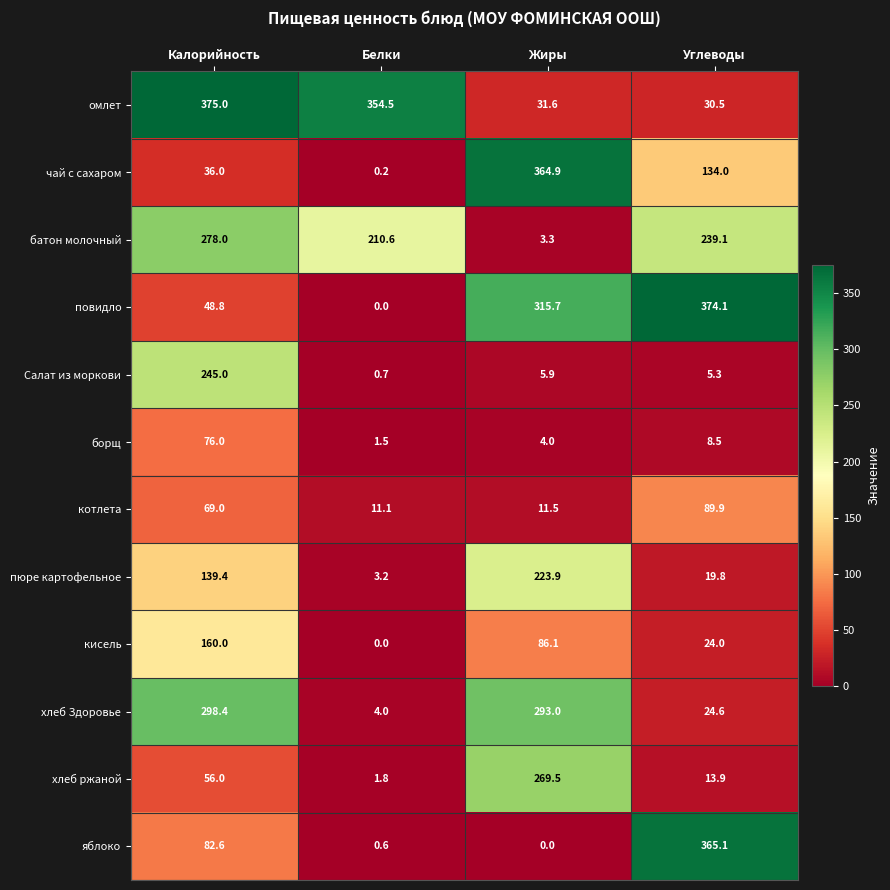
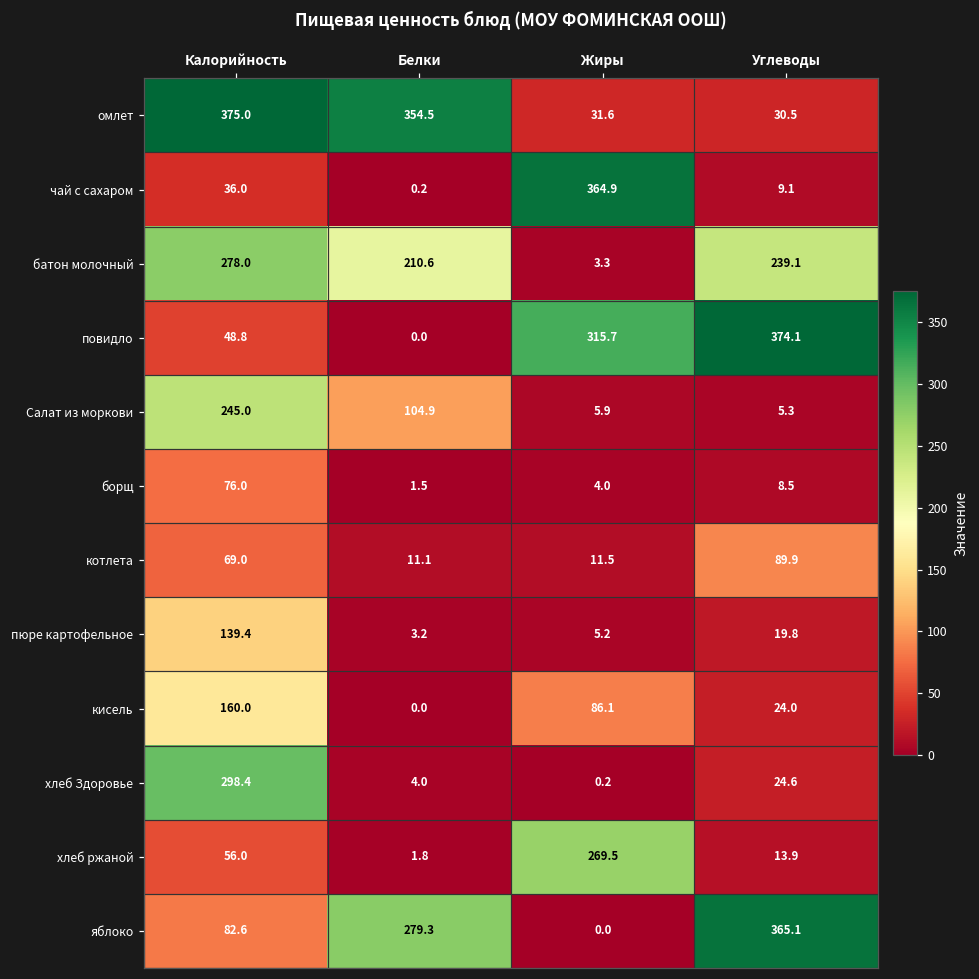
чай с сахаром, Углеводы: 134.0 -> 9.1
Салат из моркови, Белки: 0.7 -> 104.9
пюре картофельное, Жиры: 223.9 -> 5.2
хлеб Здоровье, Жиры: 293.0 -> 0.2
яблоко, Белки: 0.6 -> 279.3
